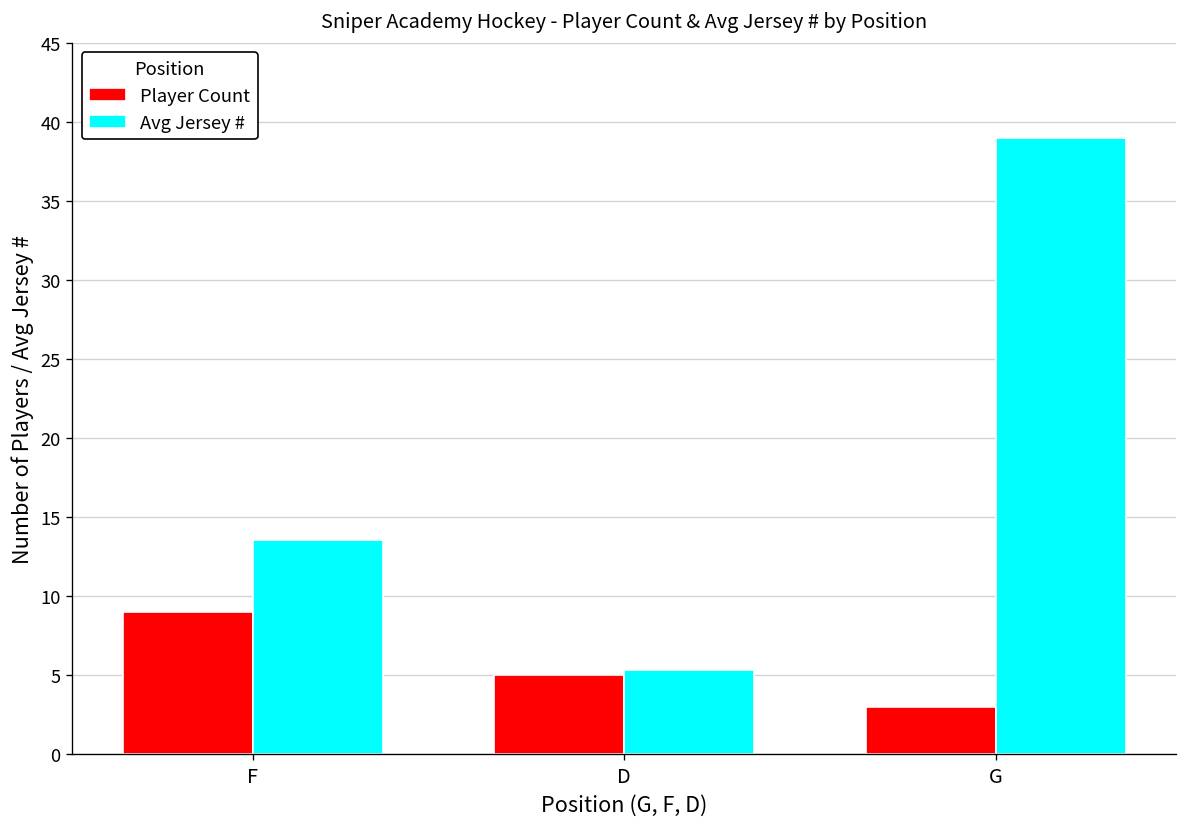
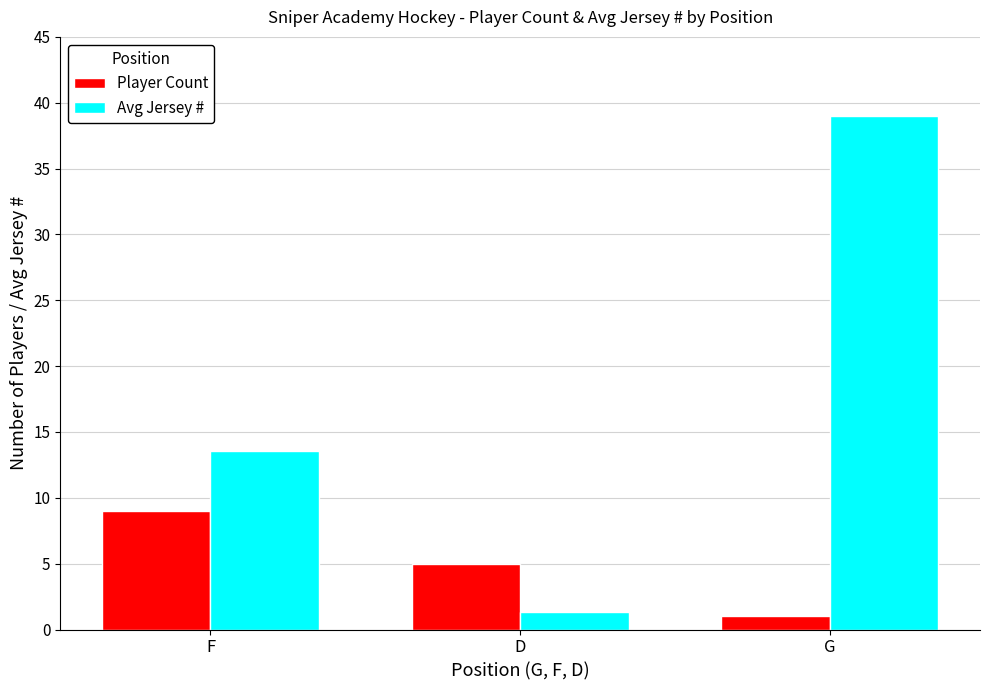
Avg Jersey #, D: 5.3 -> 1.3
Player Count, G: 3 -> 1
